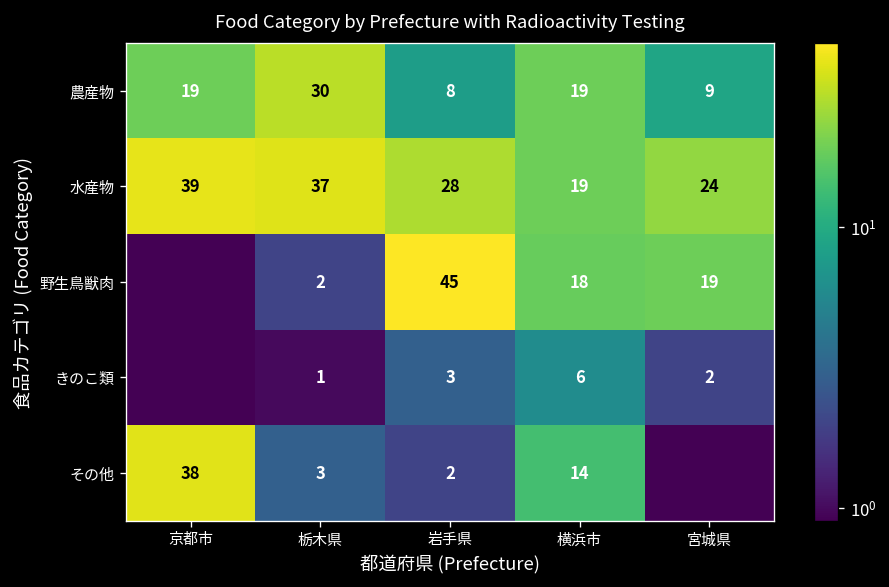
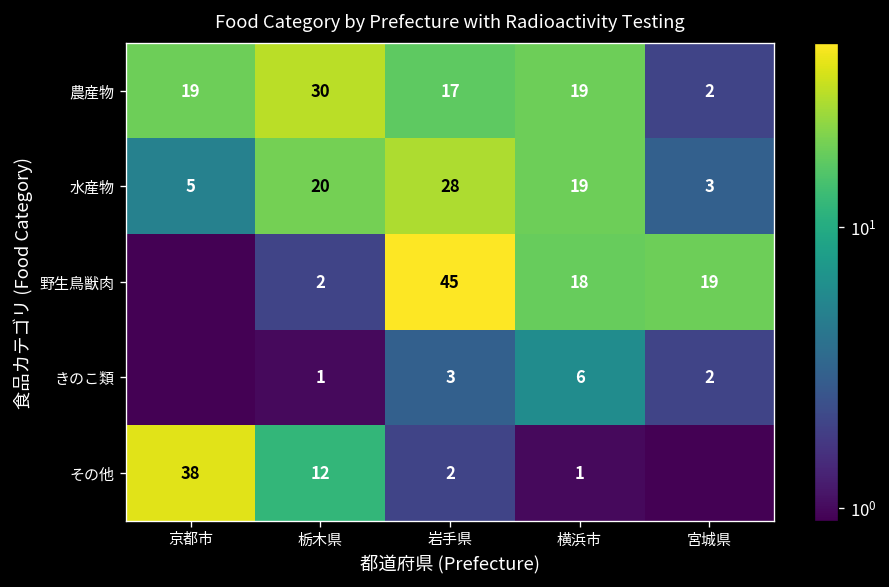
農産物, 岩手県: 8 -> 17
農産物, 宮城県: 9 -> 2
水産物, 京都市: 39 -> 5
水産物, 栃木県: 37 -> 20
水産物, 宮城県: 24 -> 3
その他, 栃木県: 3 -> 12
その他, 横浜市: 14 -> 1
